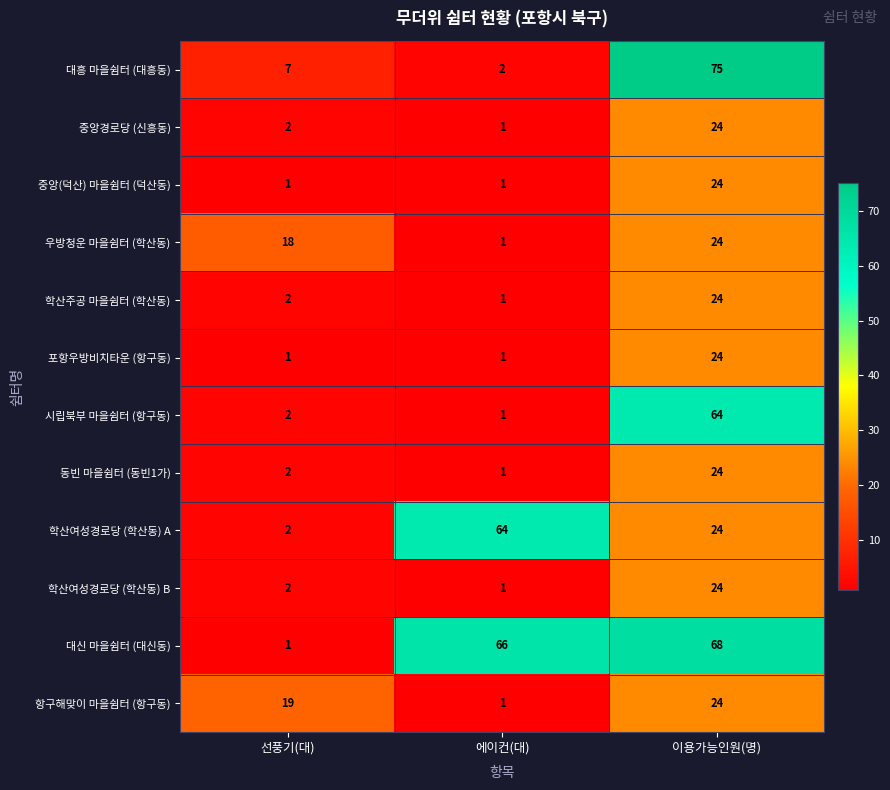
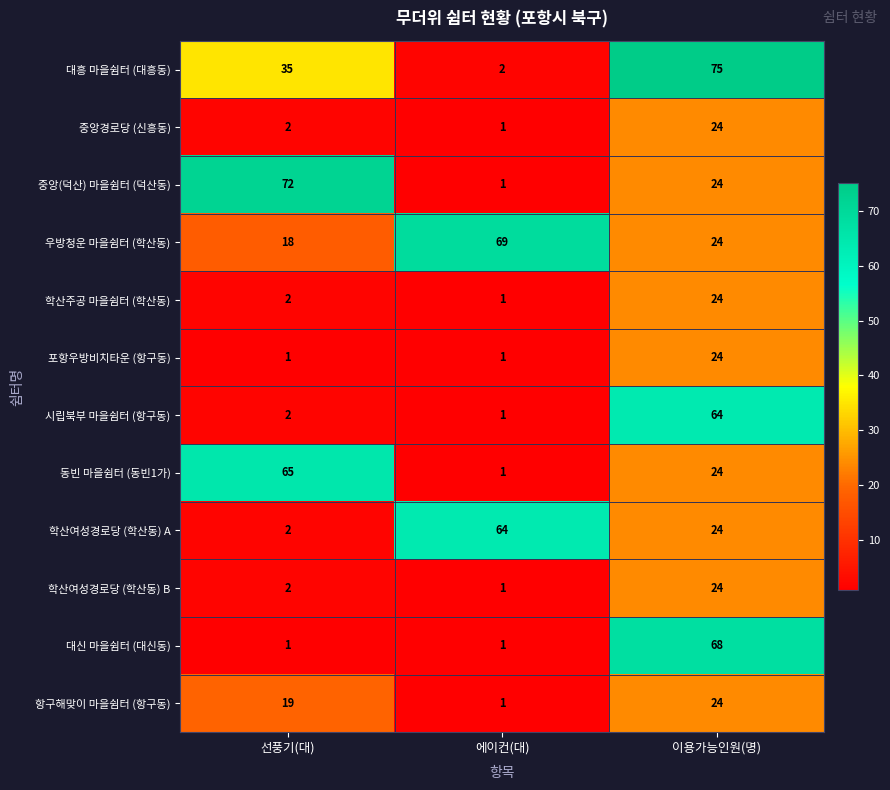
대흥 마을쉼터 (대흥동), 선풍기(대): 7 -> 35
중앙(덕산) 마을쉼터 (덕산동), 선풍기(대): 1 -> 72
우방청운 마을쉼터 (학산동), 에이컨(대): 1 -> 69
동빈 마을쉼터 (동빈1가), 선풍기(대): 2 -> 65
대신 마을쉼터 (대신동), 에이컨(대): 66 -> 1
